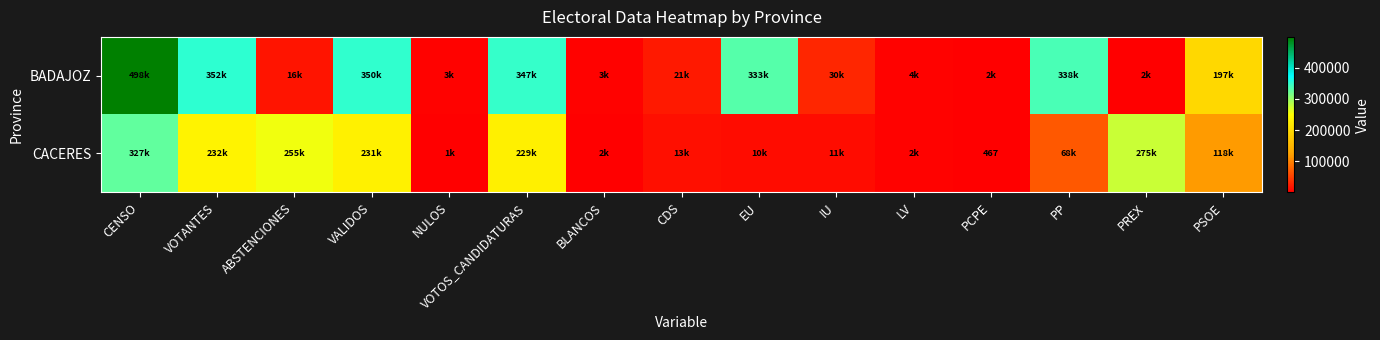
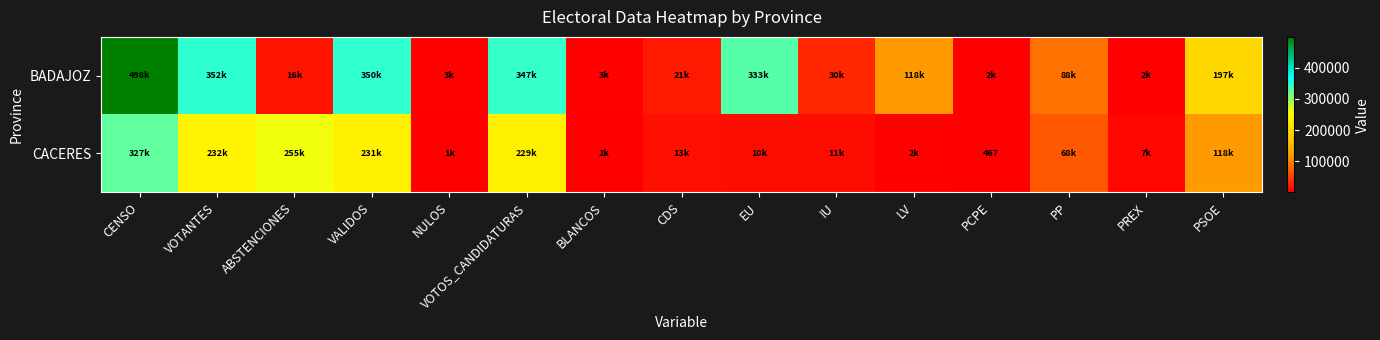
BADAJOZ, LV: 4k -> 118k
BADAJOZ, PP: 338k -> 88k
CACERES, PREX: 275k -> 7k
